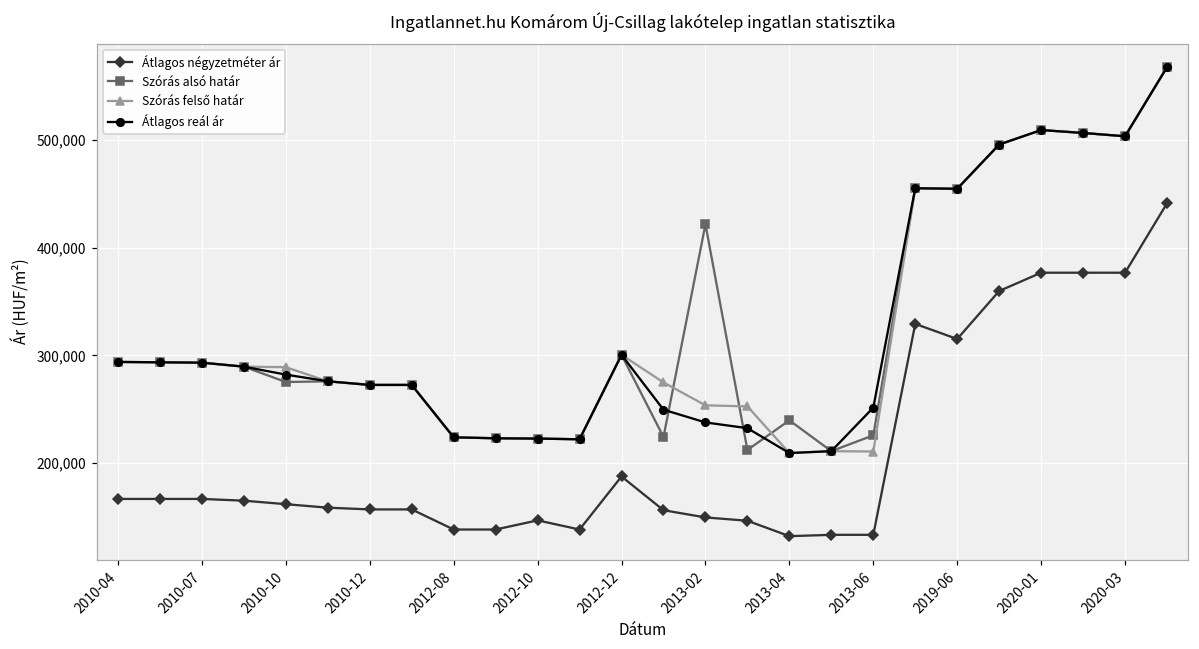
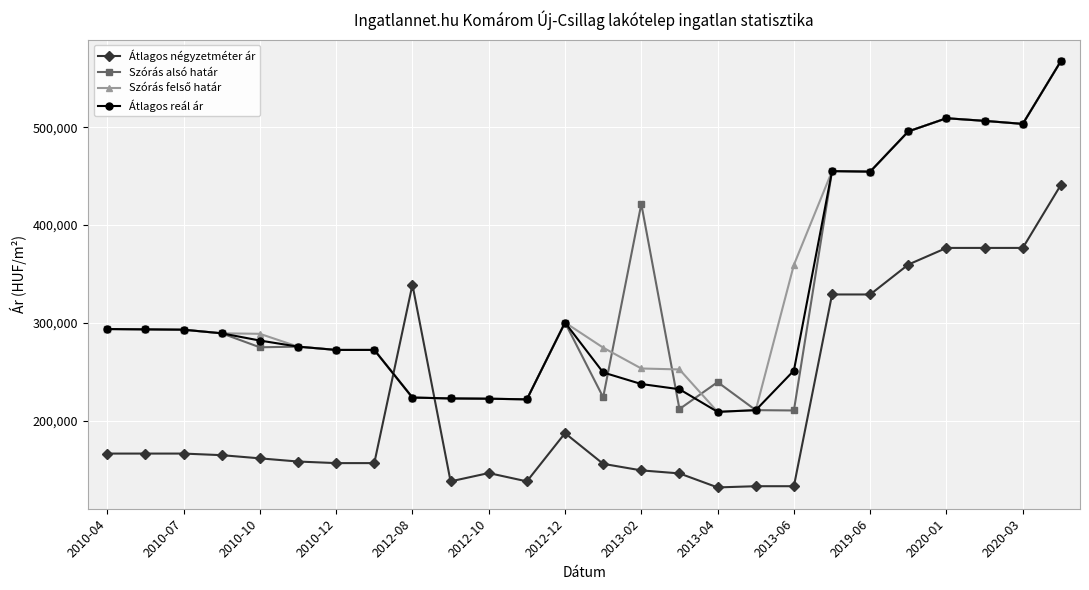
Átlagos négyzetméter ár, 2012-08: 140,000 -> 340,000
Szórás alsó határ, 2013-06: 230,000 -> 210,000
Szórás felső határ, 2013-06: 210,000 -> 360,000
Átlagos négyzetméter ár, 2019-06: 320,000 -> 330,000
